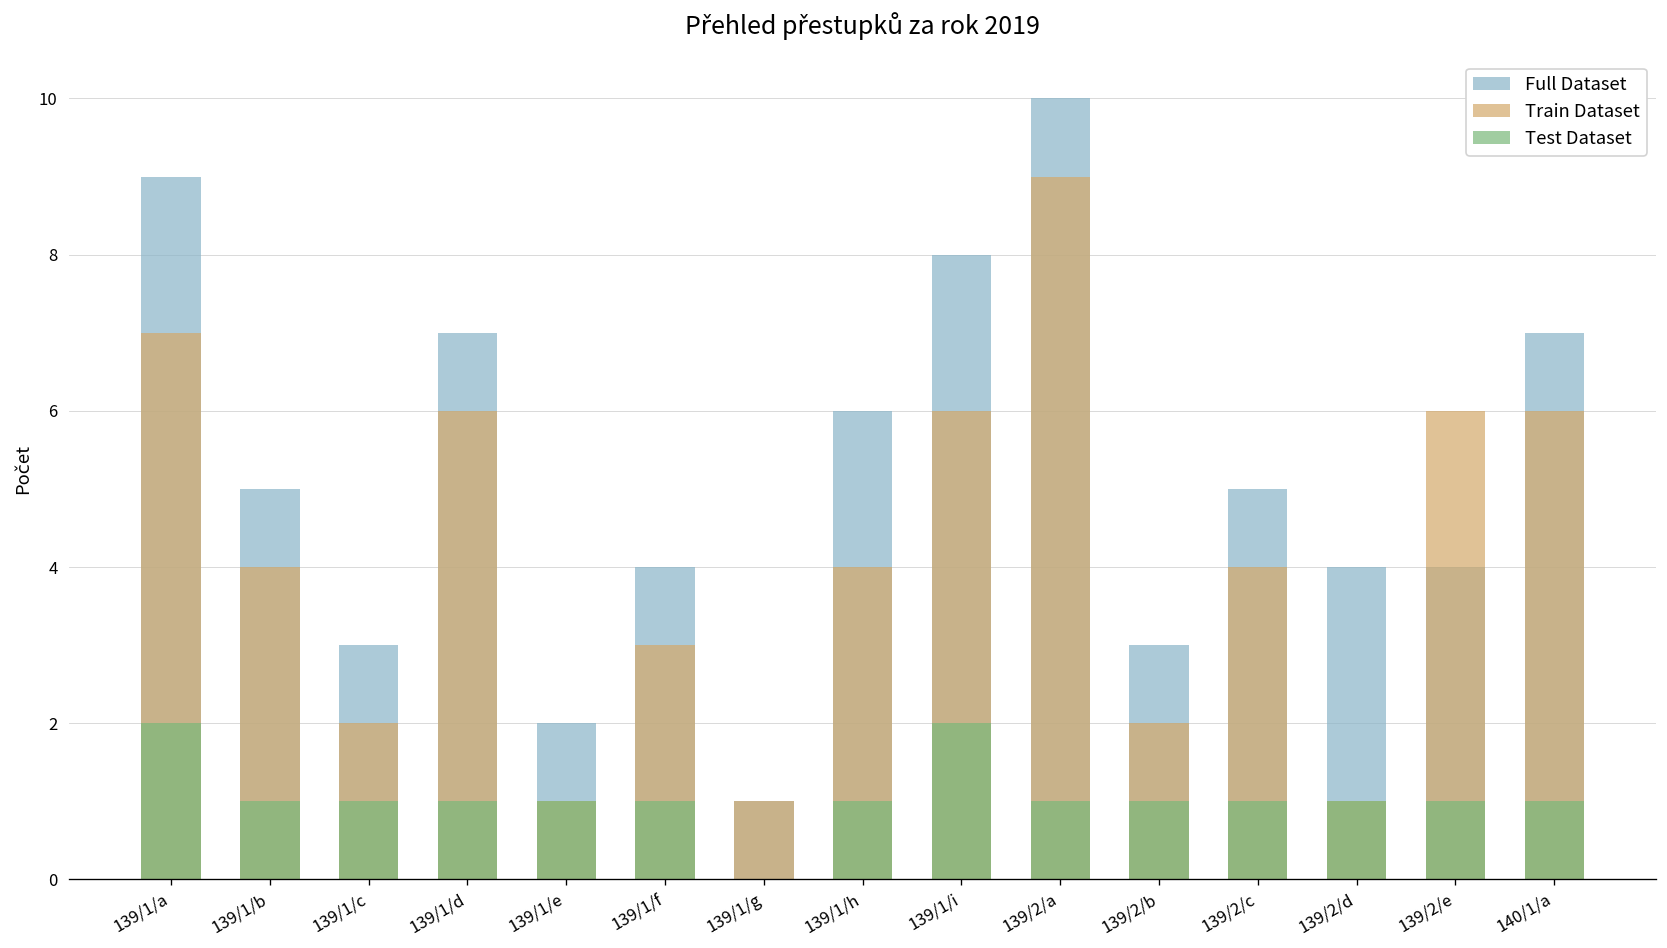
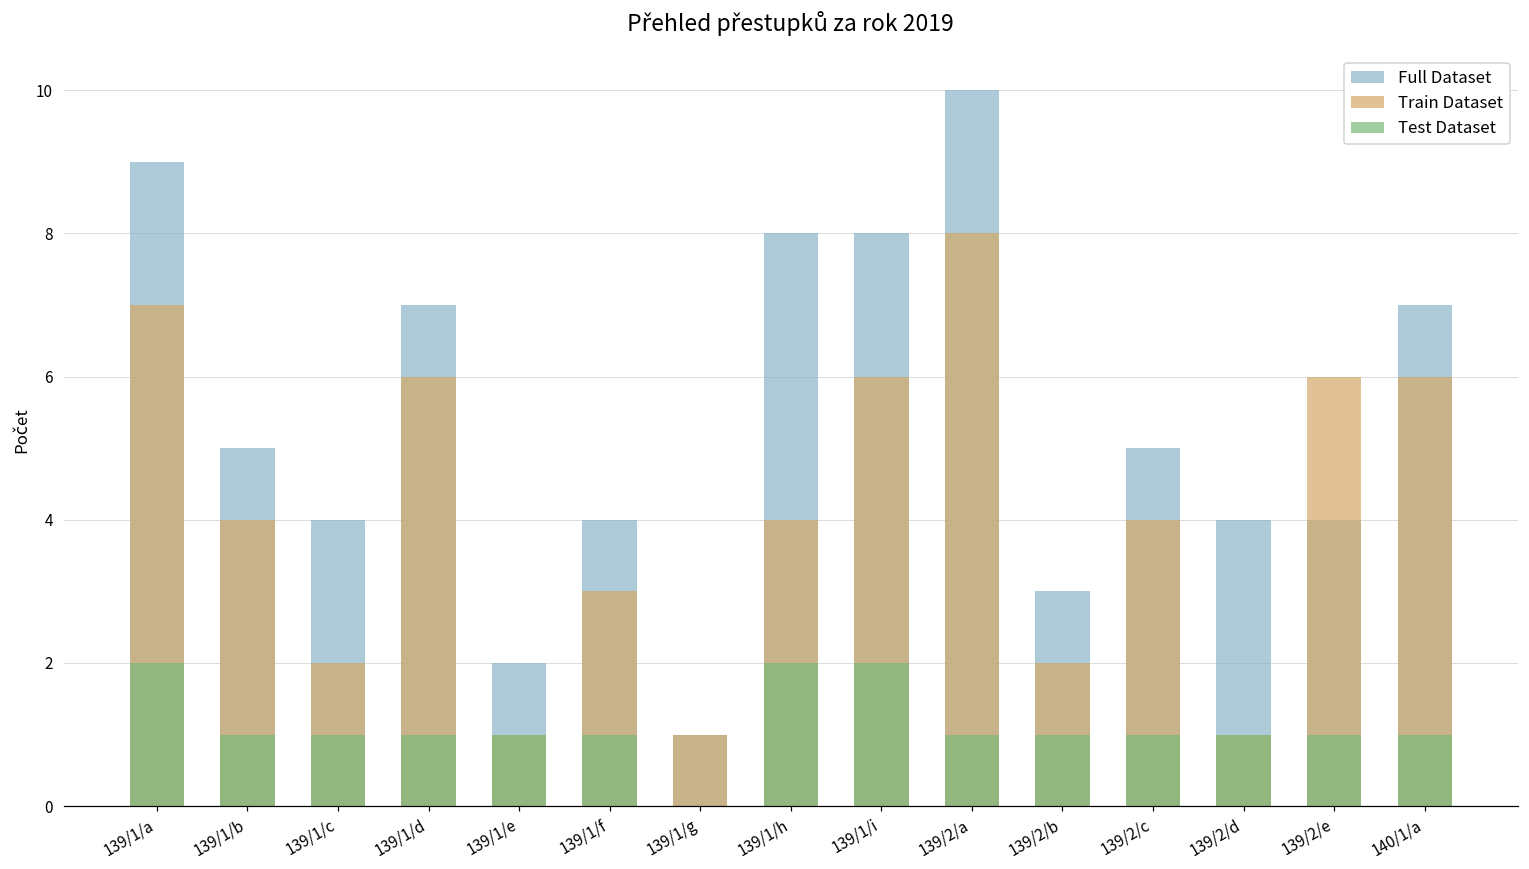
Full Dataset, 139/1/c: 3 -> 4
Full Dataset, 139/1/h: 6 -> 8
Test Dataset, 139/1/h: 1 -> 2
Train Dataset, 139/2/a: 9 -> 8
